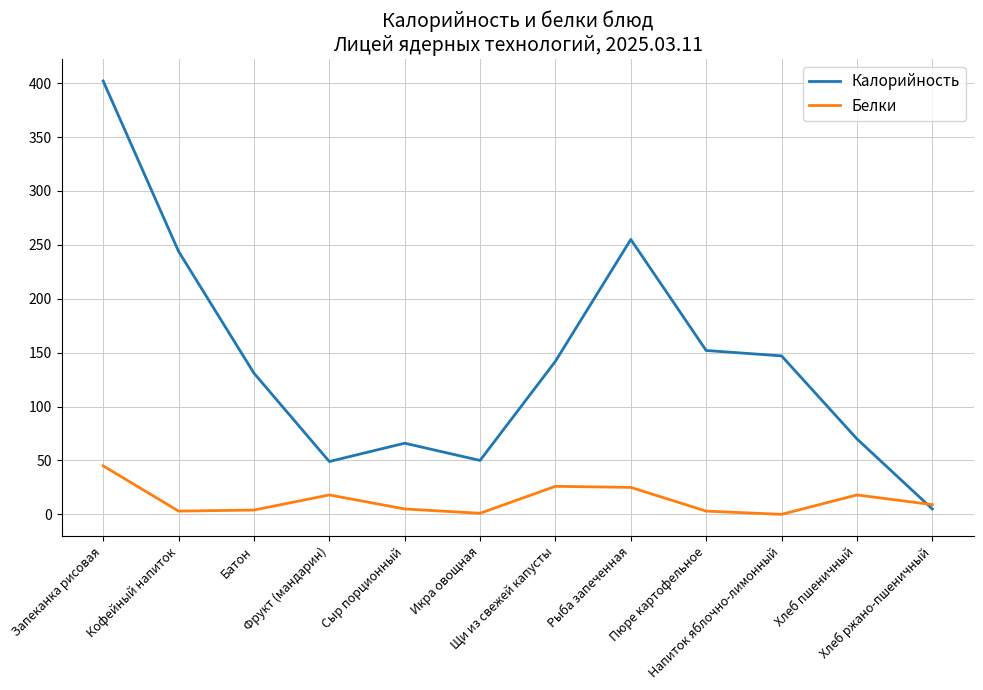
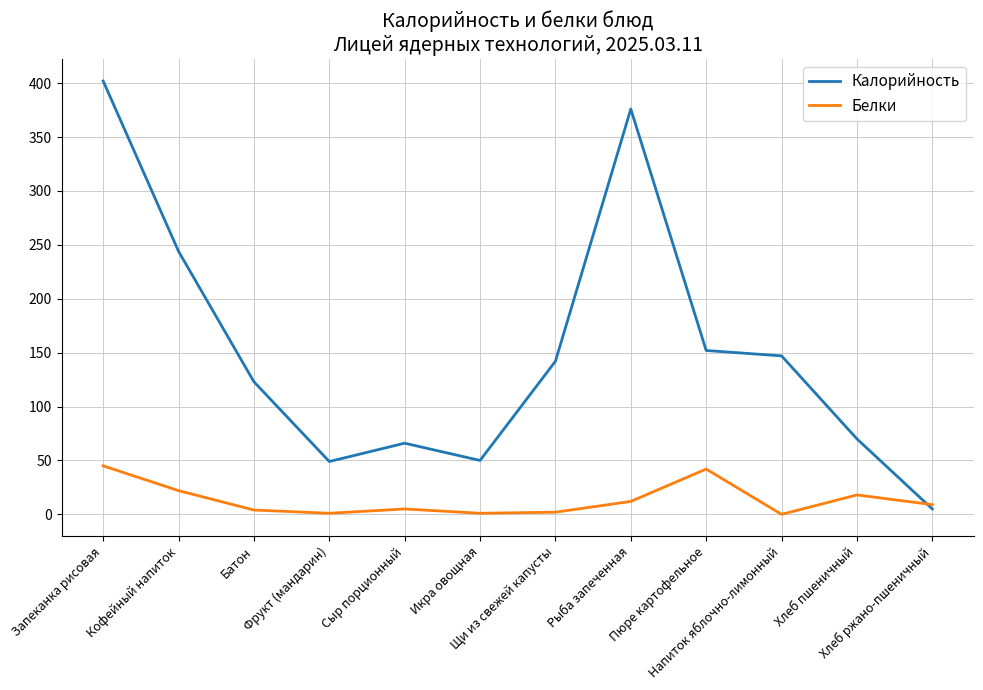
Белки, Кофейный напиток: 3 -> 22
Калорийность, Батон: 131 -> 123
Белки, Фрукт (мандарин): 18 -> 1
Белки, Щи из свежей капусты: 26 -> 2
Калорийность, Рыба запеченная: 255 -> 376
Белки, Рыба запеченная: 25 -> 12
Белки, Пюре картофельное: 3 -> 42
